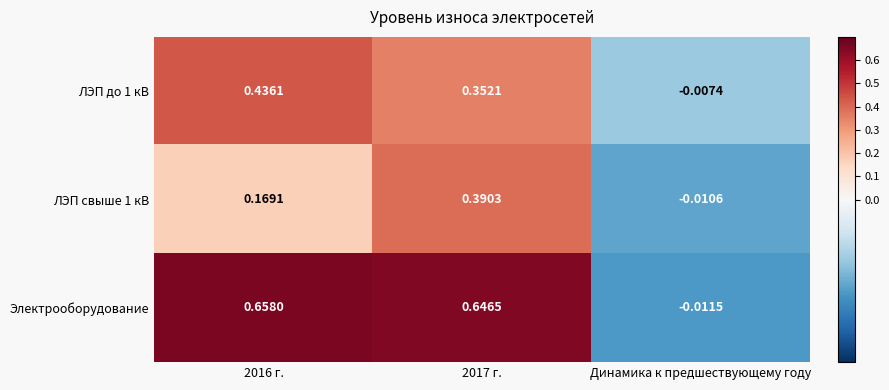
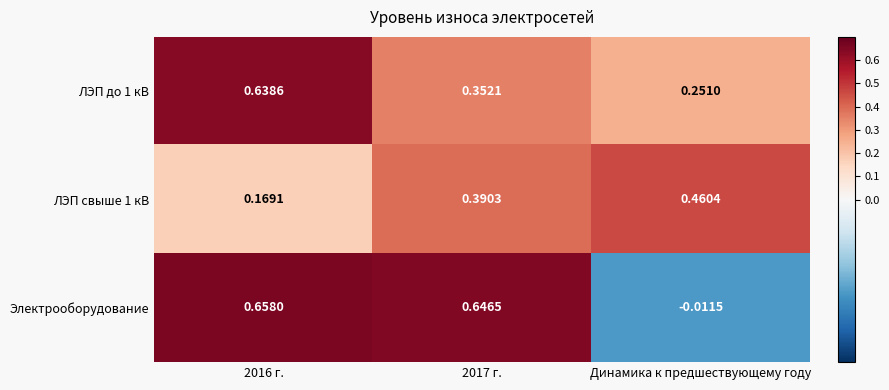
ЛЭП до 1 кВ, 2016 г.: 0.4361 -> 0.6386
ЛЭП до 1 кВ, Динамика к предшествующему году: -0.0074 -> 0.2510
ЛЭП свыше 1 кВ, Динамика к предшествующему году: -0.0106 -> 0.4604
